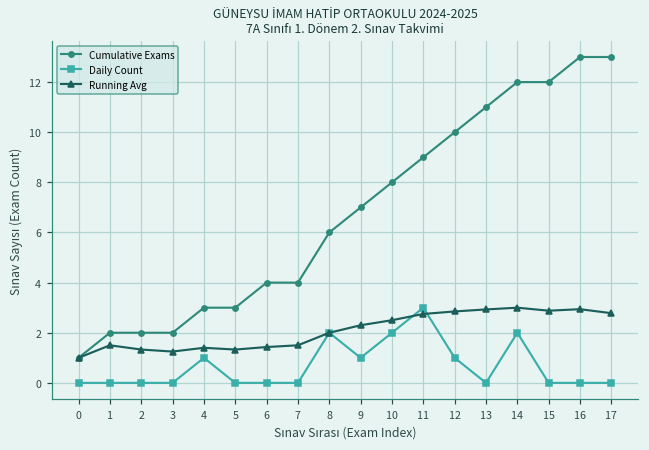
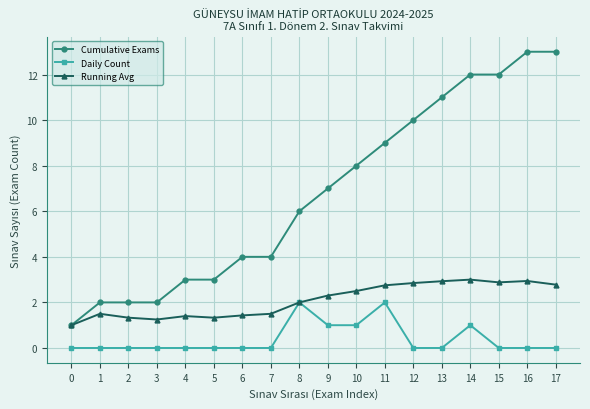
Daily Count, 4: 1 -> 0
Daily Count, 10: 2 -> 1
Daily Count, 11: 3 -> 2
Daily Count, 12: 1 -> 0
Daily Count, 14: 2 -> 1
